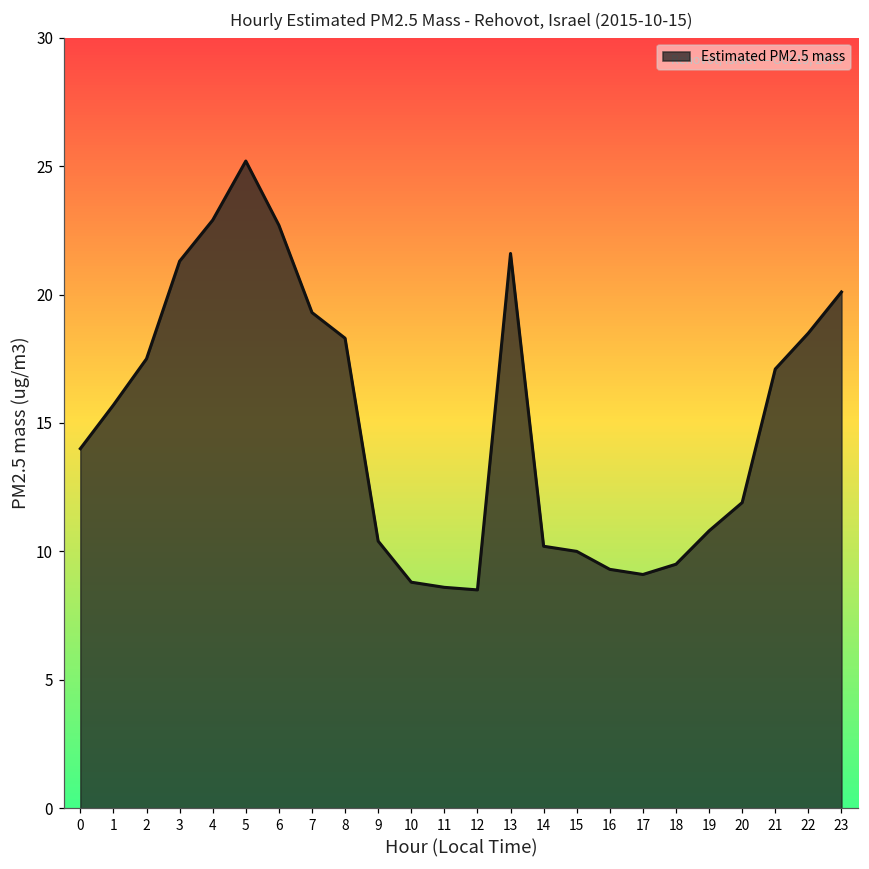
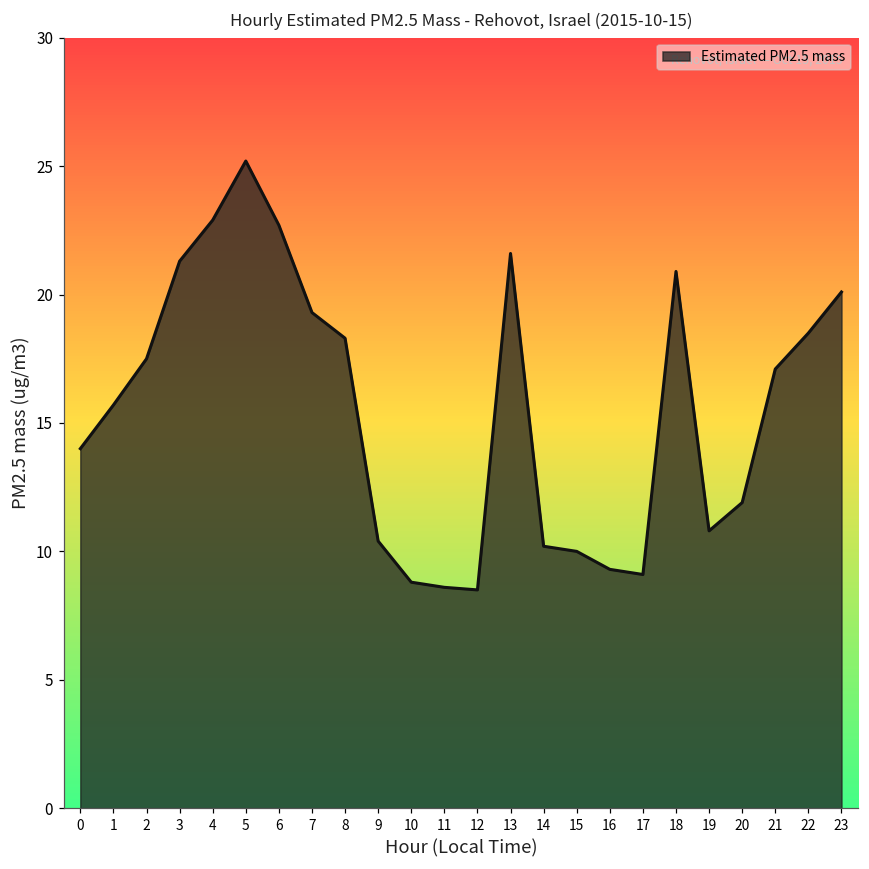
18: 9.5 -> 20.9
